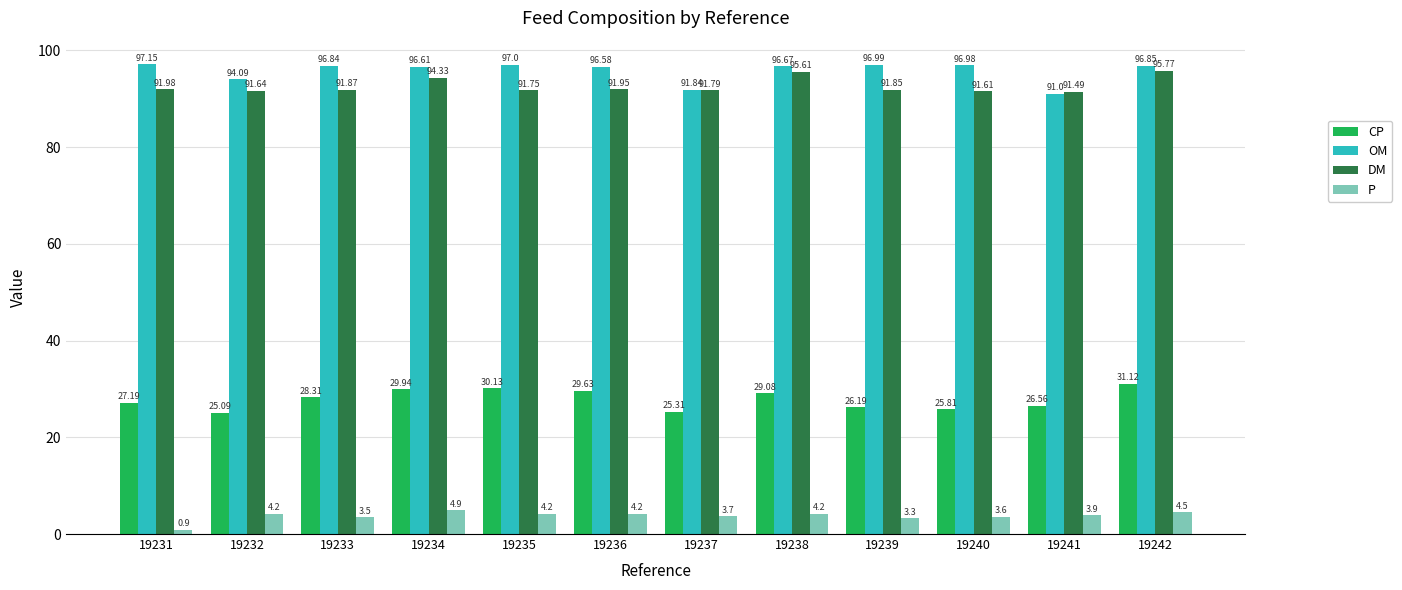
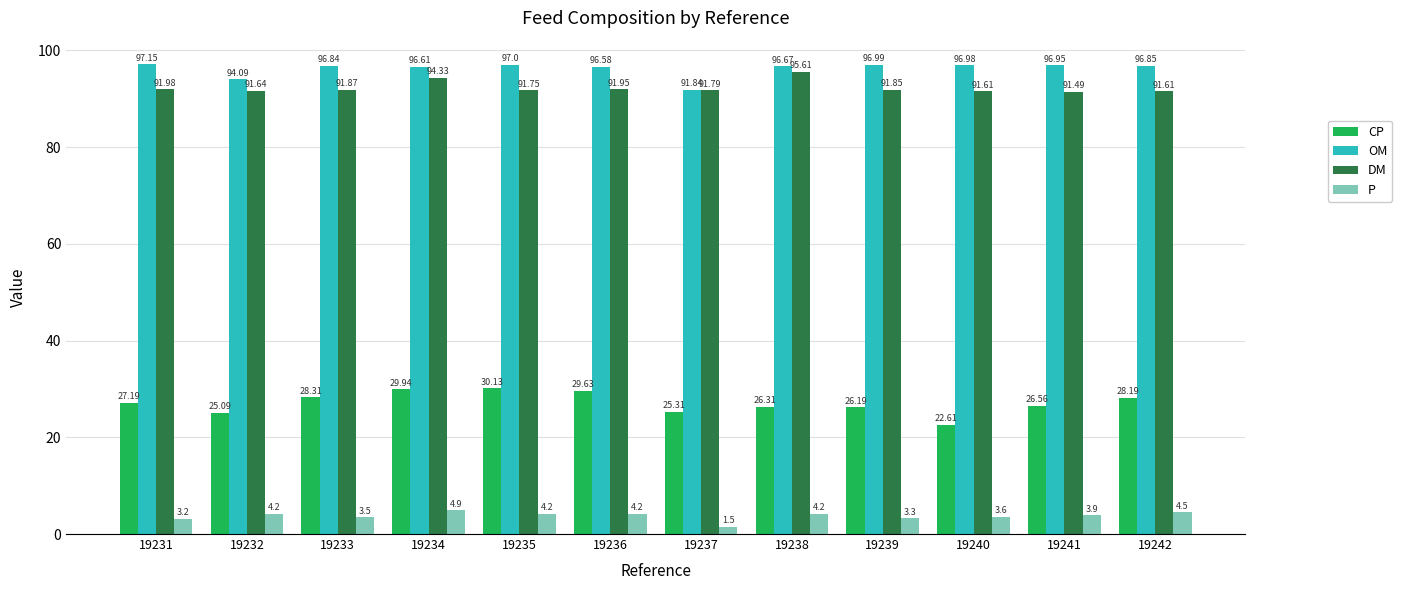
P, 19231: 0.9 -> 3.2
P, 19237: 3.7 -> 1.5
CP, 19238: 29.08 -> 26.31
CP, 19240: 25.81 -> 22.61
OM, 19241: 91.0 -> 96.95
CP, 19242: 31.12 -> 28.19
DM, 19242: 95.77 -> 91.61
